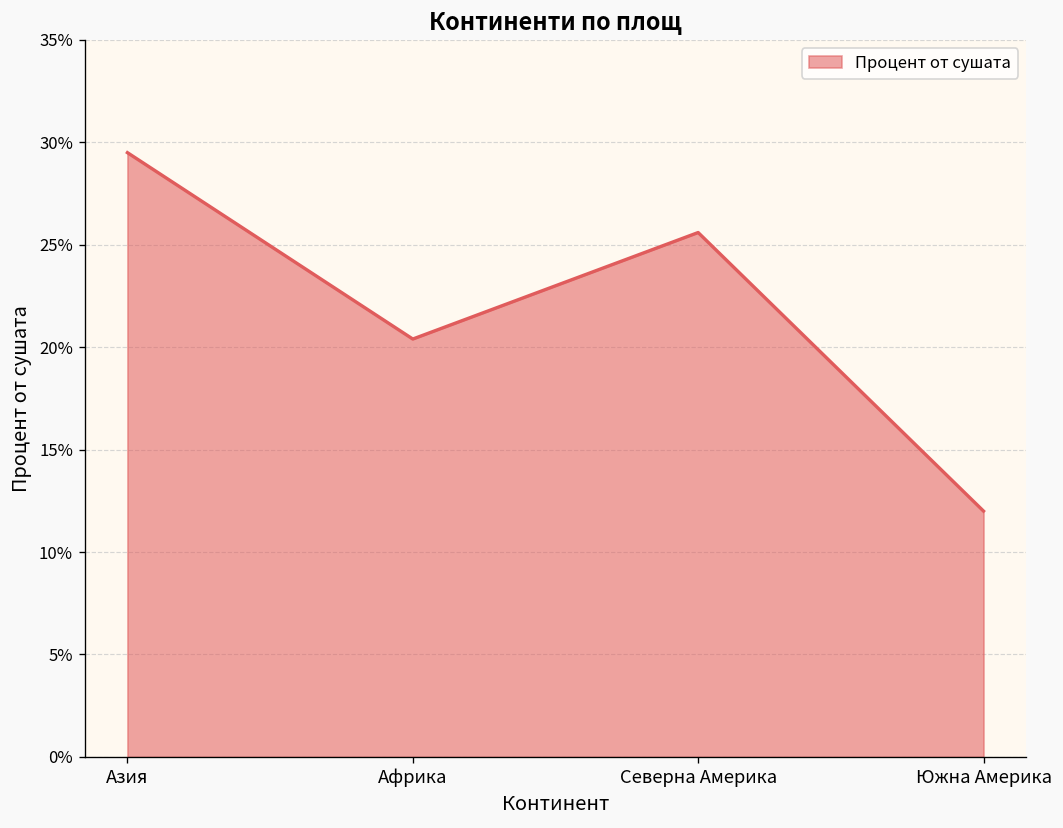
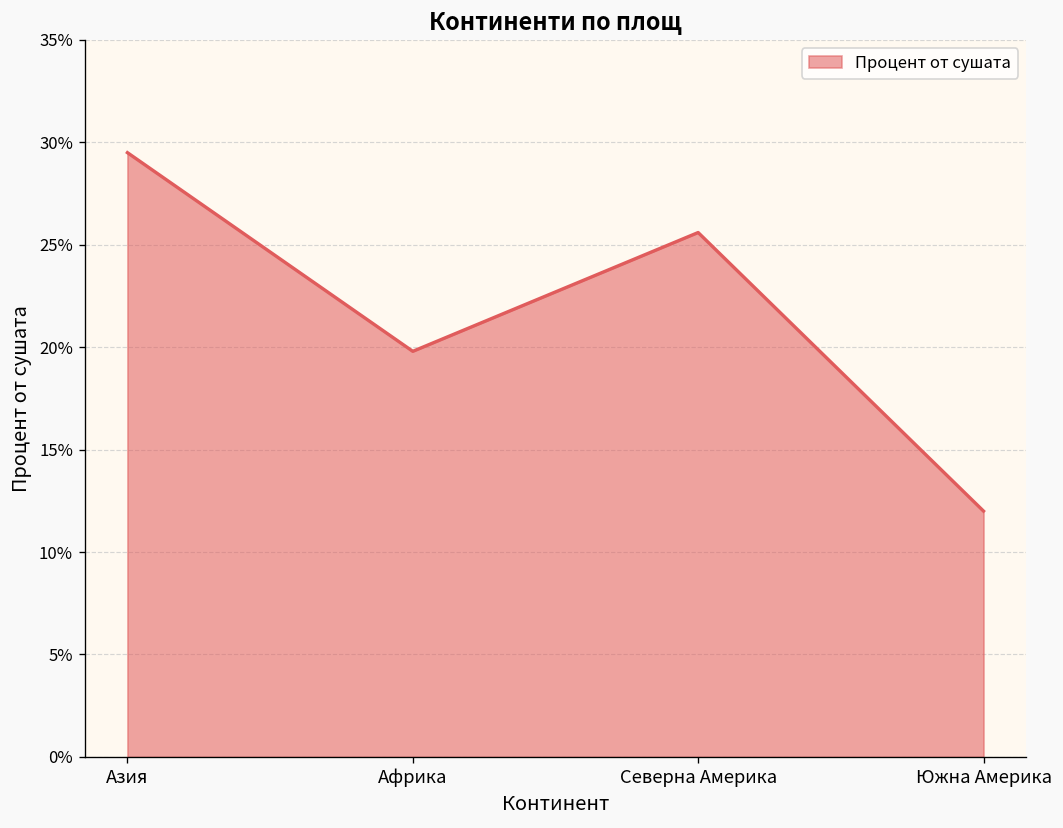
Африка: 20.4% -> 19.8%
